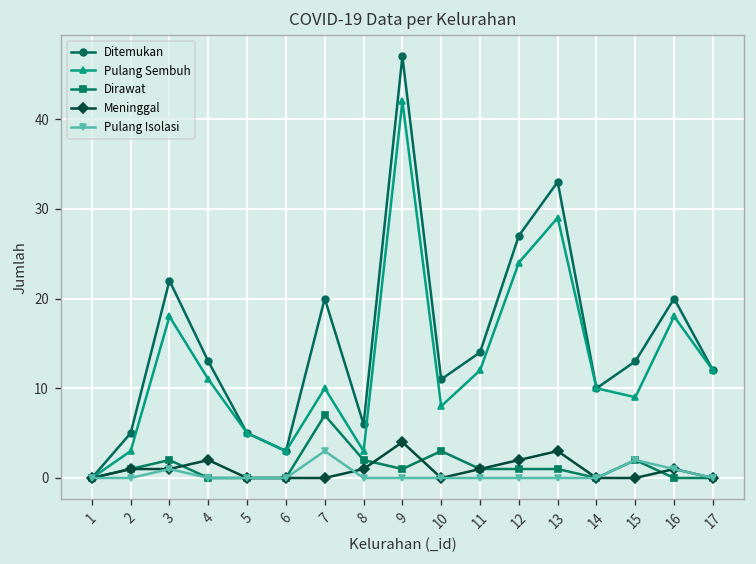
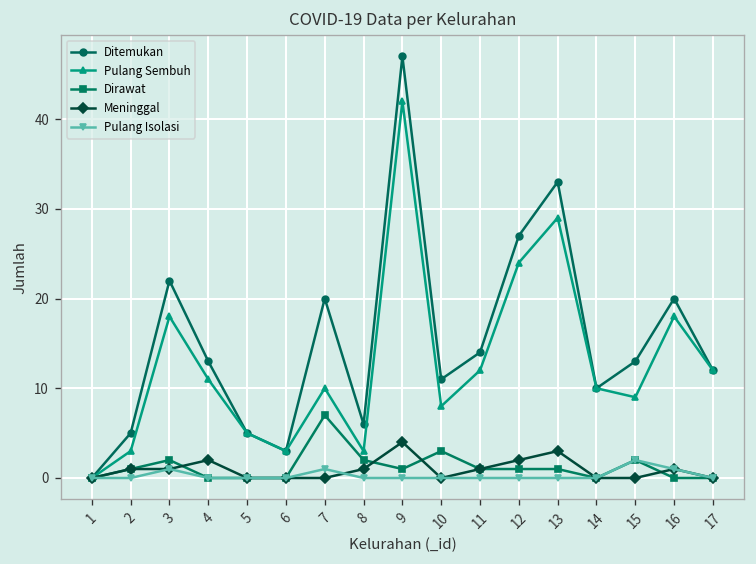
Pulang Isolasi, 7: 3 -> 1
